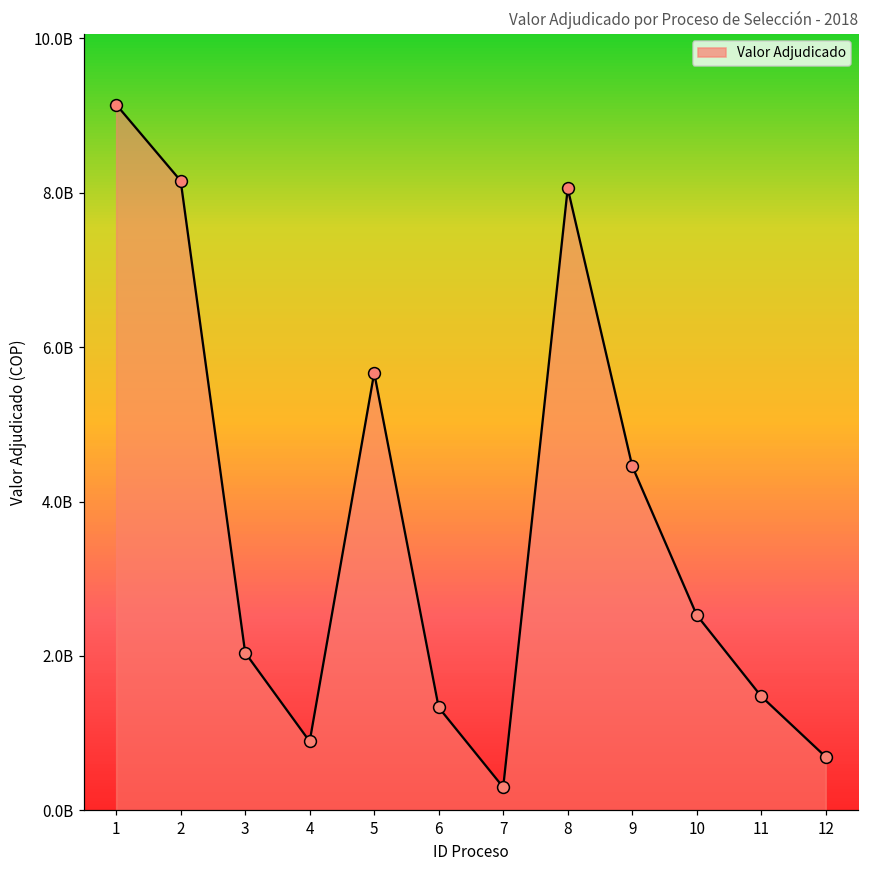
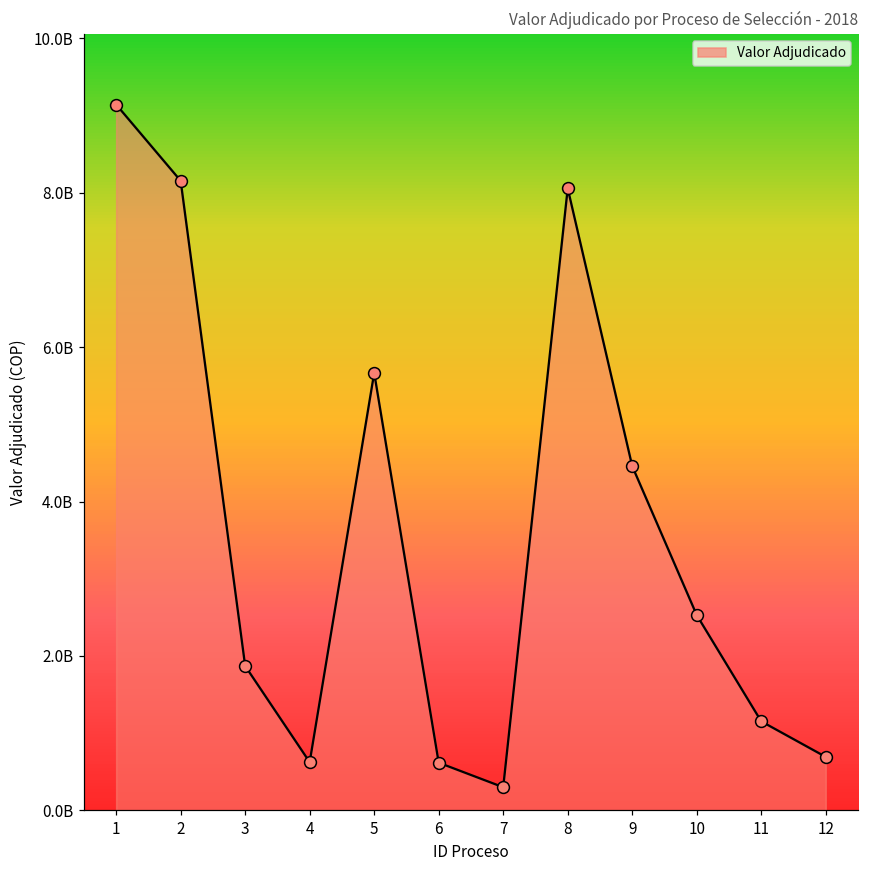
3: 2000000000 -> 1900000000
4: 900000000 -> 600000000
6: 1300000000 -> 600000000
11: 1500000000 -> 1200000000
